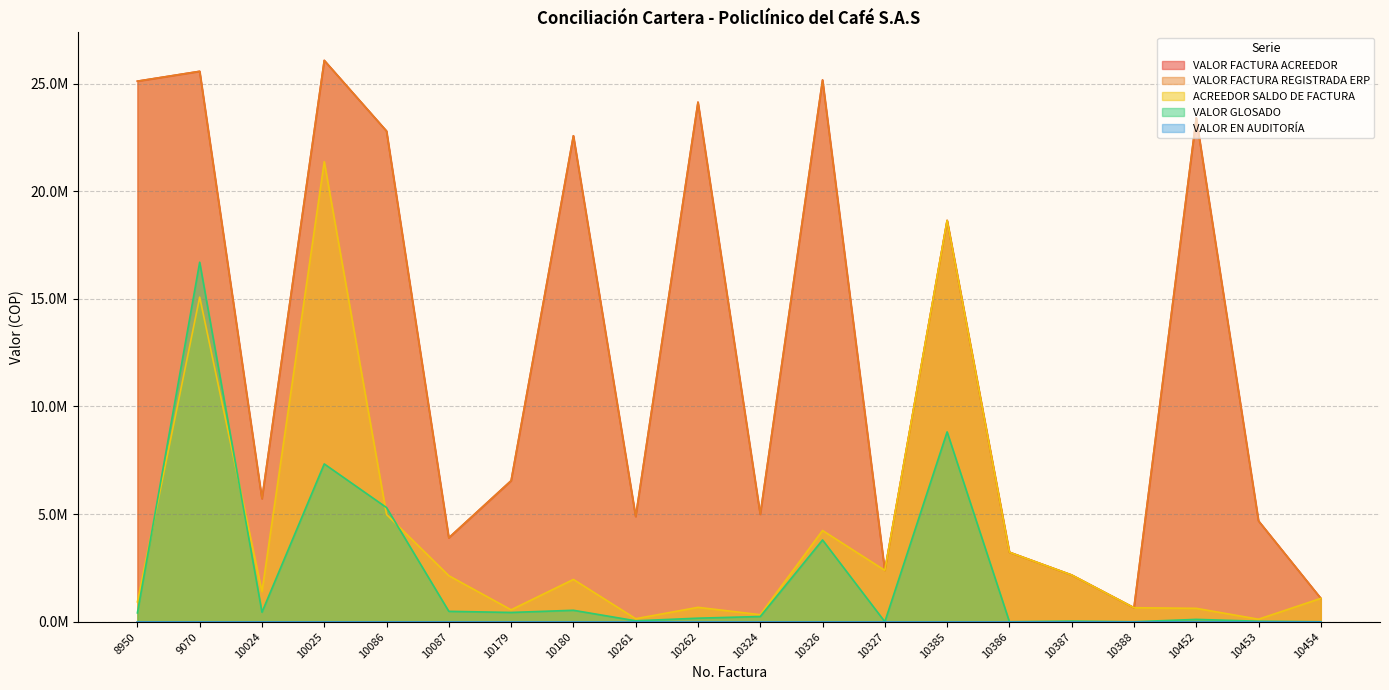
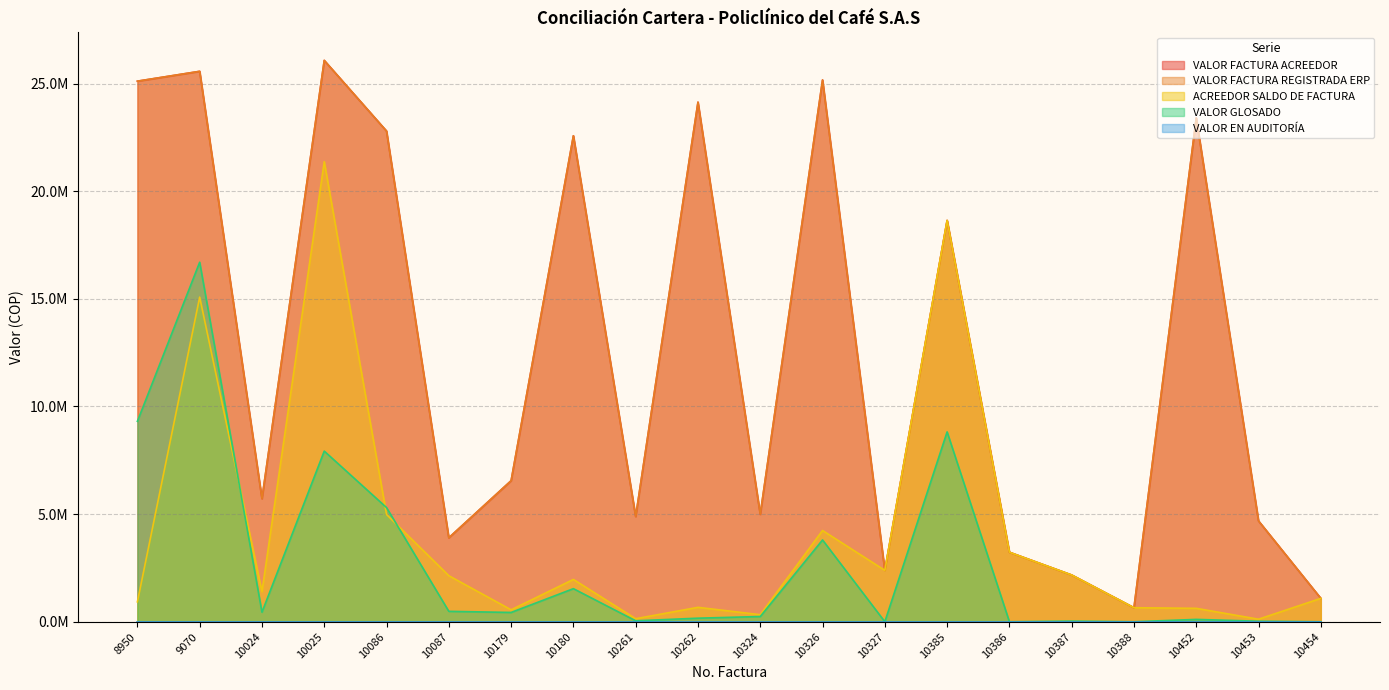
VALOR GLOSADO, 8950: 400000 -> 9300000
VALOR GLOSADO, 10025: 7300000 -> 7900000
VALOR GLOSADO, 10180: 500000 -> 1500000
